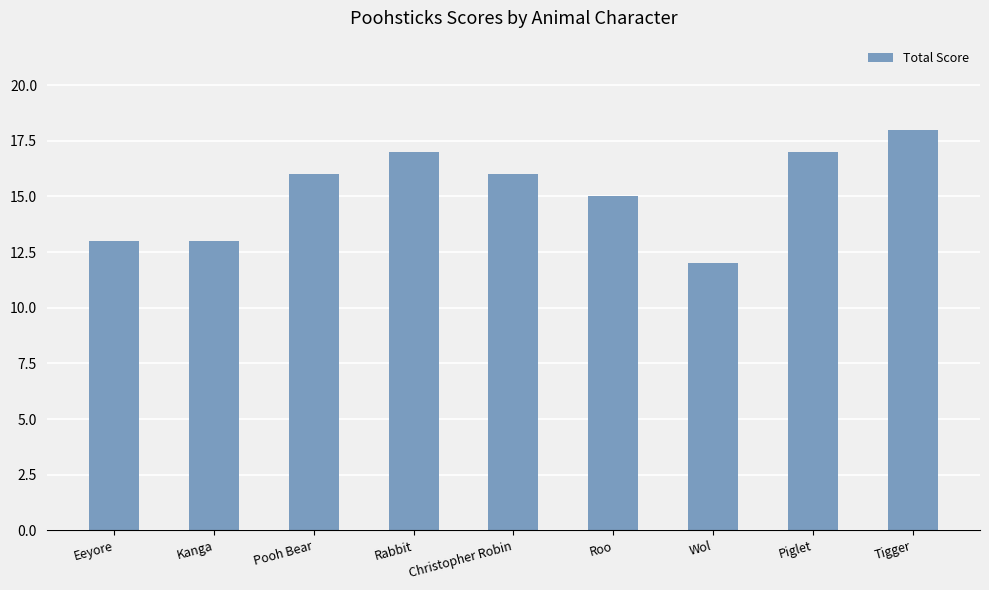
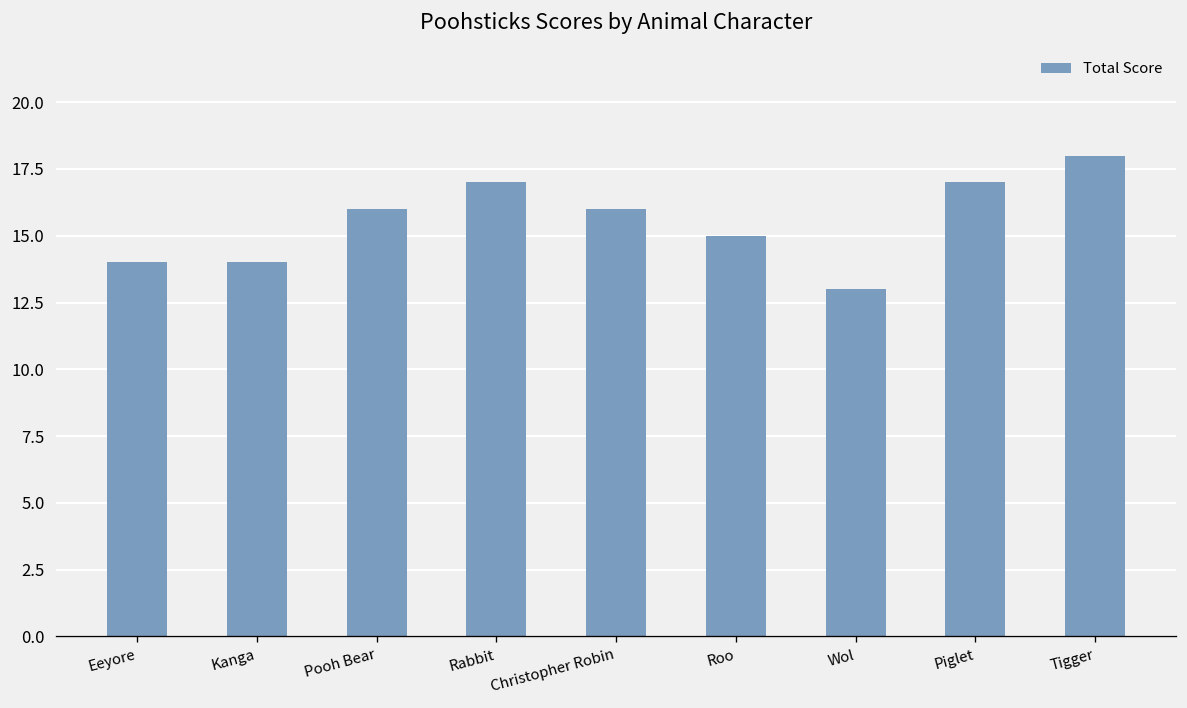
Eeyore: 13 -> 14
Kanga: 13 -> 14
Wol: 12 -> 13
